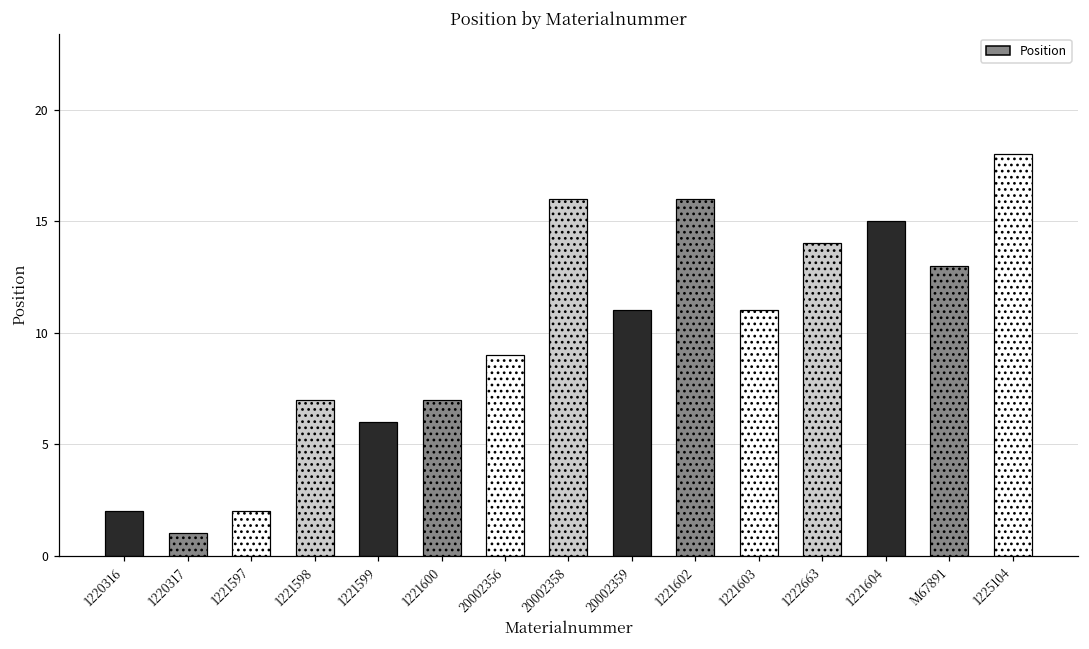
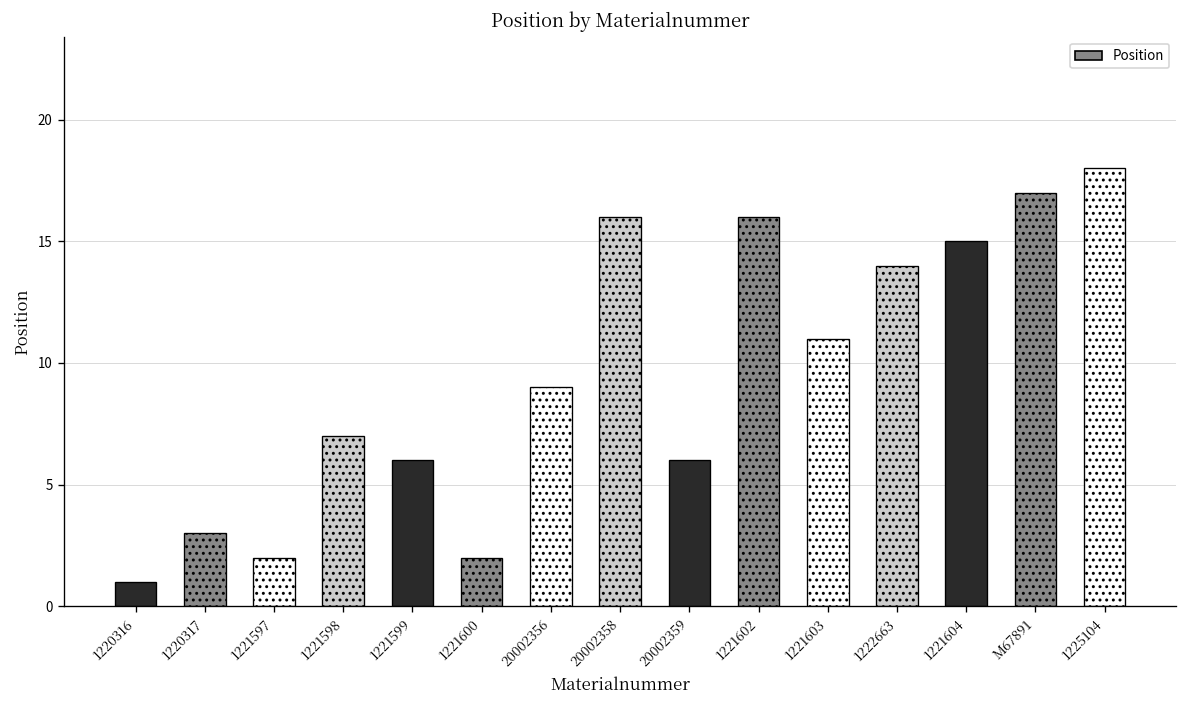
1220316: 2 -> 1
1220317: 1 -> 3
1221600: 7 -> 2
20002359: 11 -> 6
M67891: 13 -> 17
